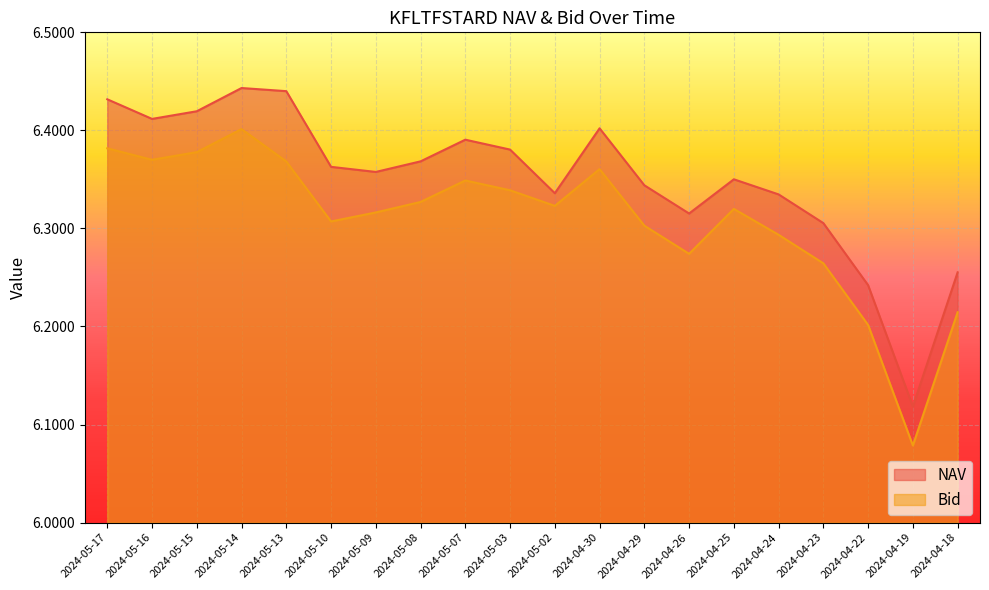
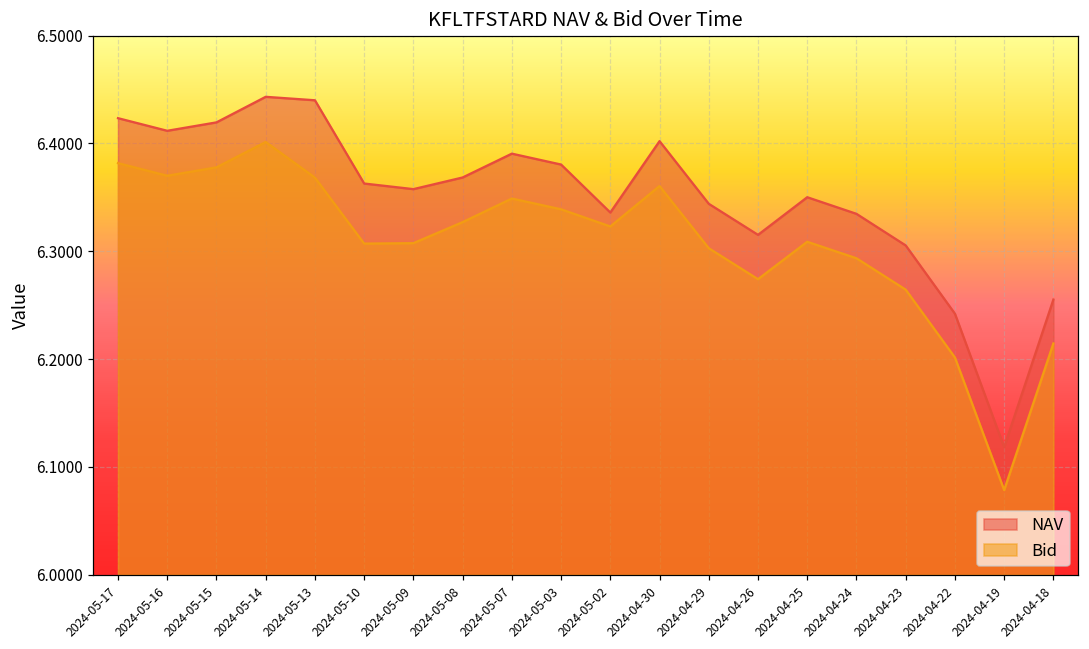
NAV, 2024-05-17: 6.43 -> 6.42
Bid, 2024-05-09: 6.32 -> 6.31
Bid, 2024-04-25: 6.32 -> 6.31
